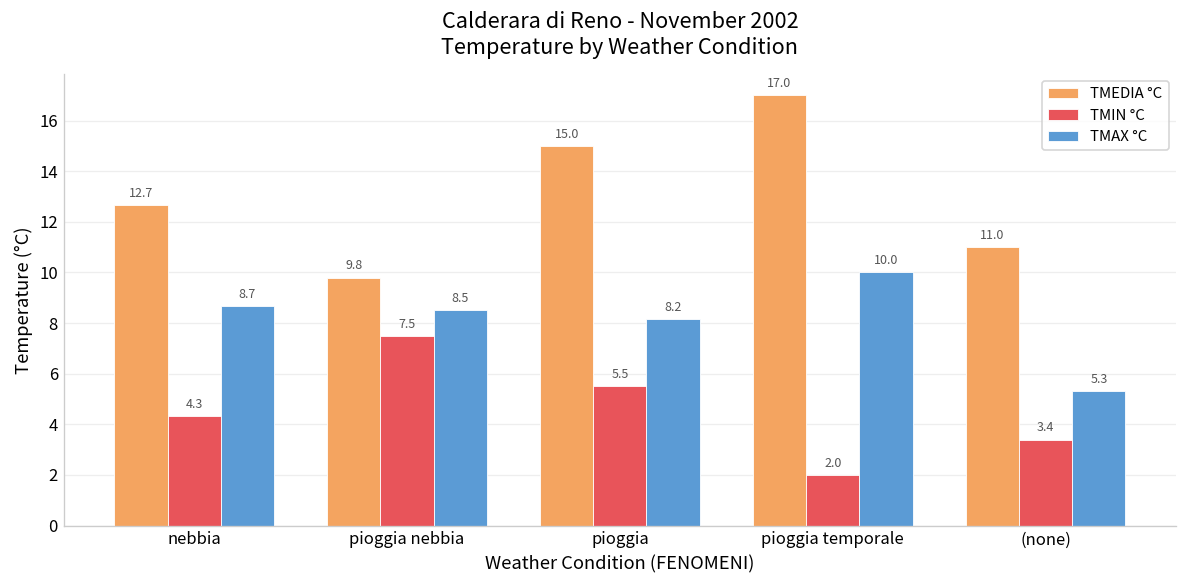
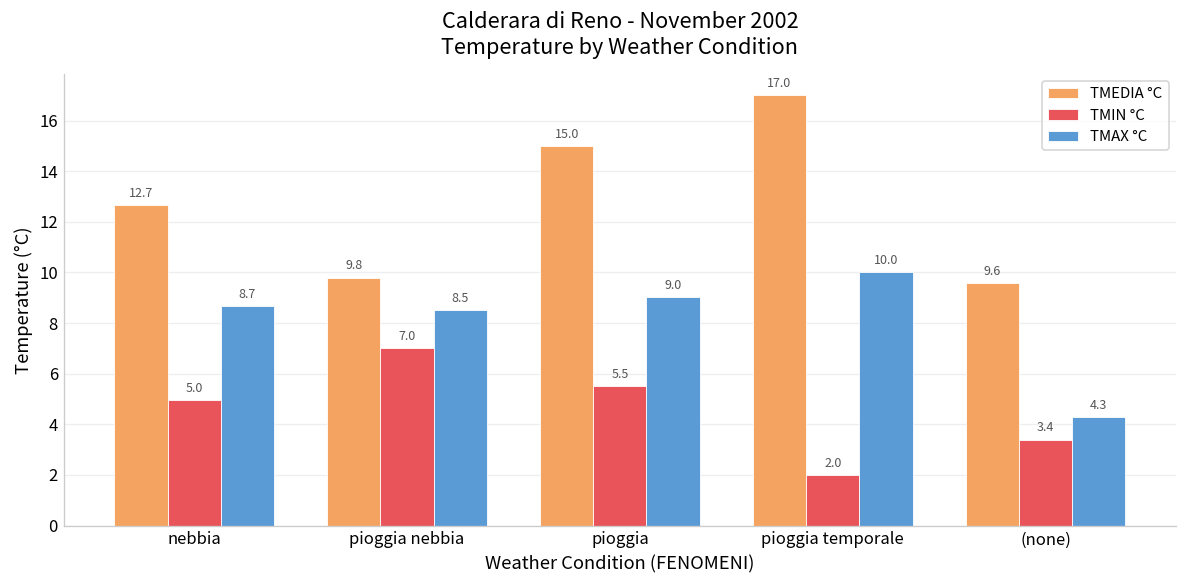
TMIN °C, nebbia: 4.3 -> 5.0
TMIN °C, pioggia nebbia: 7.5 -> 7.0
TMAX °C, pioggia: 8.2 -> 9.0
TMEDIA °C, (none): 11.0 -> 9.6
TMAX °C, (none): 5.3 -> 4.3
